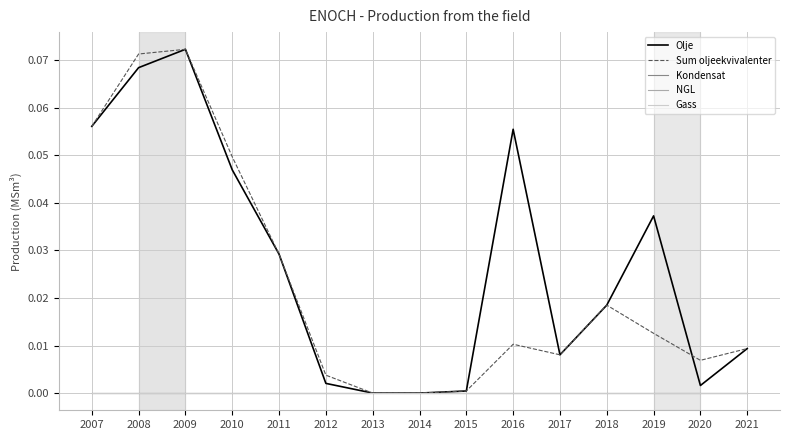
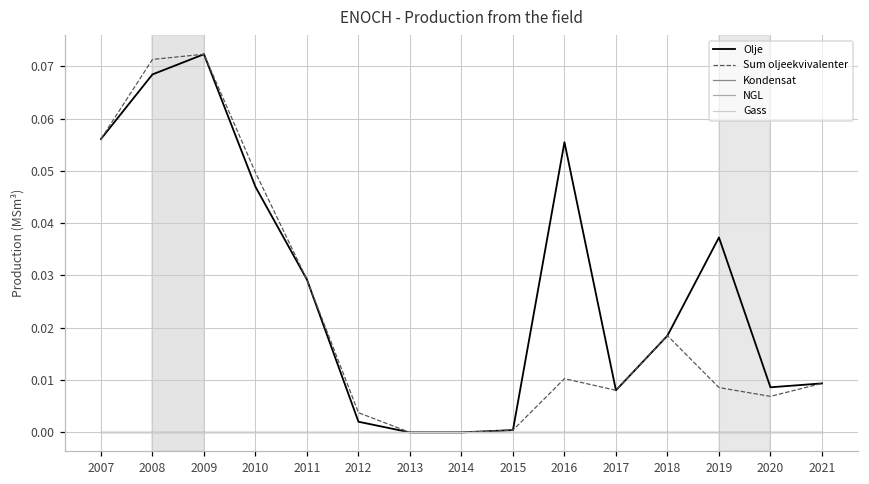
Sum oljeekvivalenter, 2019: 0.013 -> 0.009
Olje, 2020: 0.002 -> 0.009
